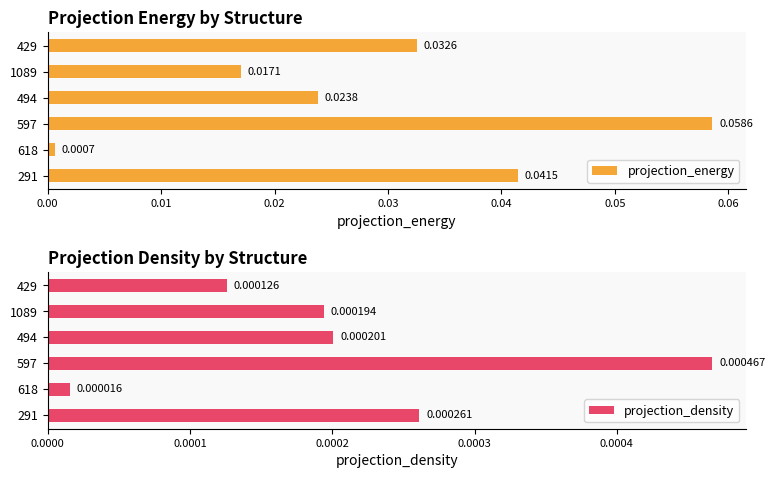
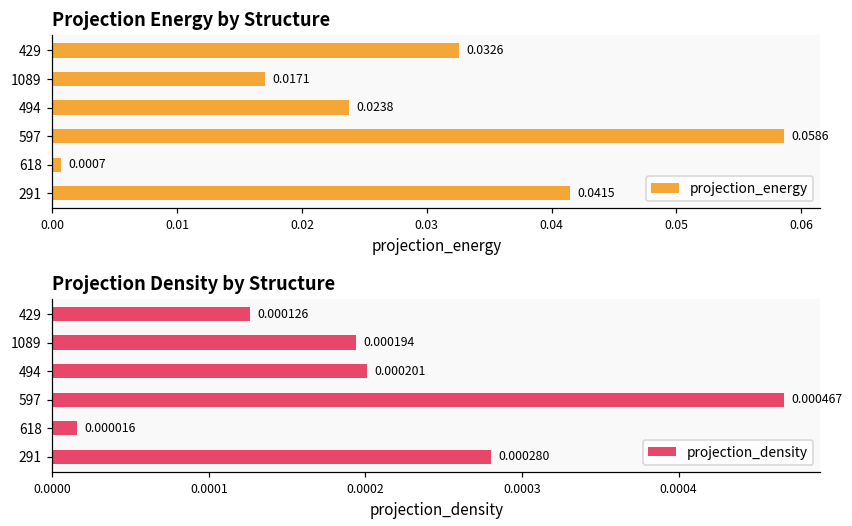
Projection Density by Structure, 291: 0.000261 -> 0.000280
